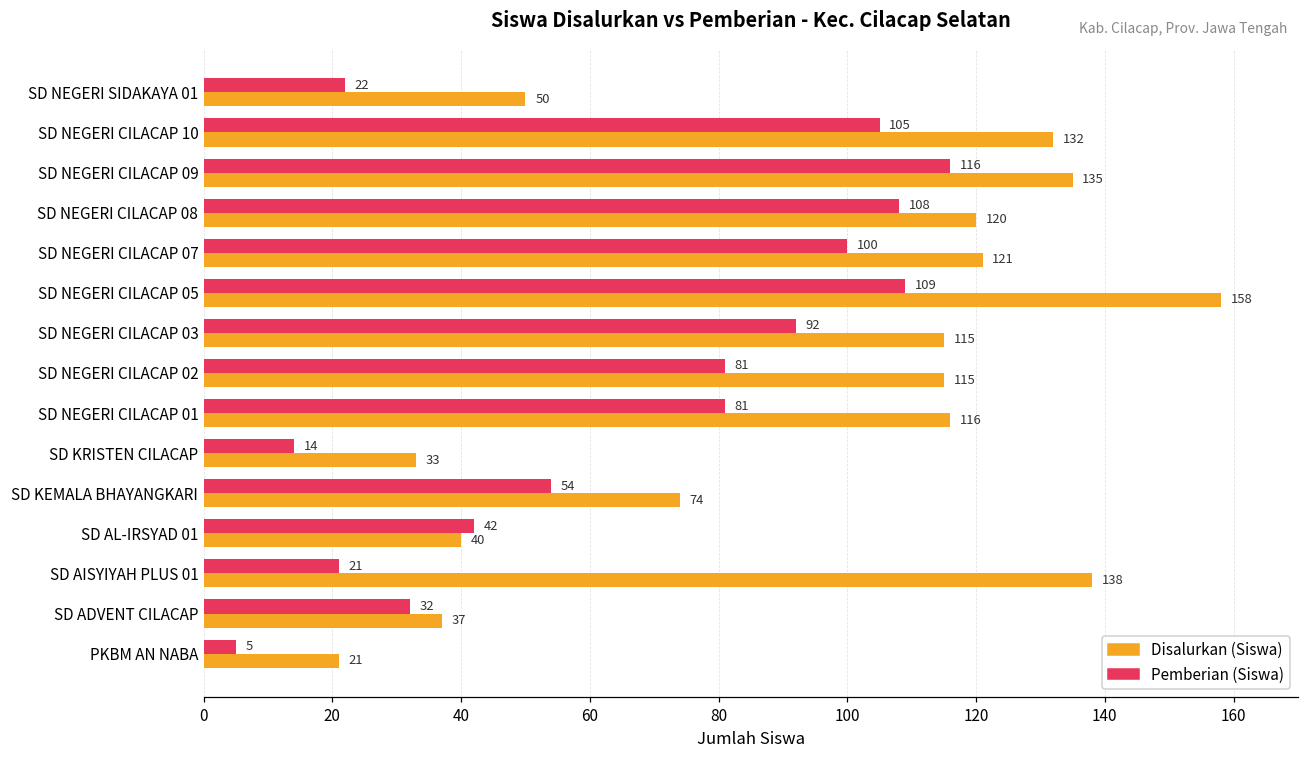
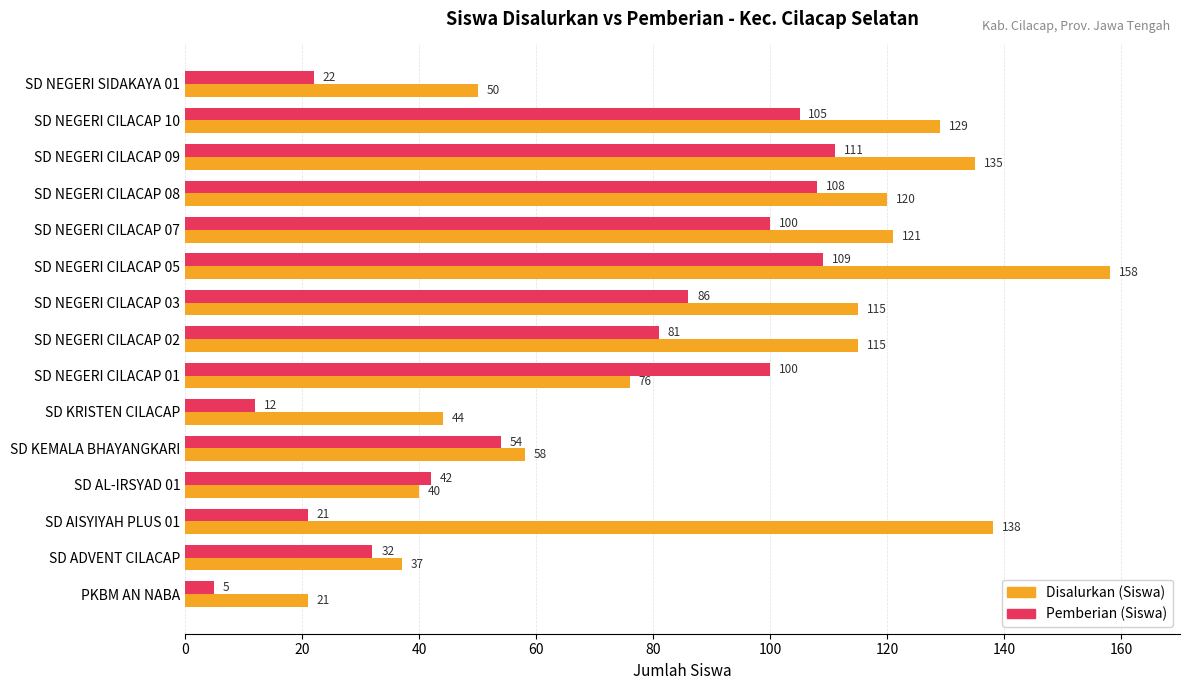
Disalurkan (Siswa), SD NEGERI CILACAP 10: 132 -> 129
Pemberian (Siswa), SD NEGERI CILACAP 09: 116 -> 111
Pemberian (Siswa), SD NEGERI CILACAP 03: 92 -> 86
Pemberian (Siswa), SD NEGERI CILACAP 01: 81 -> 100
Disalurkan (Siswa), SD NEGERI CILACAP 01: 116 -> 76
Pemberian (Siswa), SD KRISTEN CILACAP: 14 -> 12
Disalurkan (Siswa), SD KRISTEN CILACAP: 33 -> 44
Disalurkan (Siswa), SD KEMALA BHAYANGKARI: 74 -> 58
